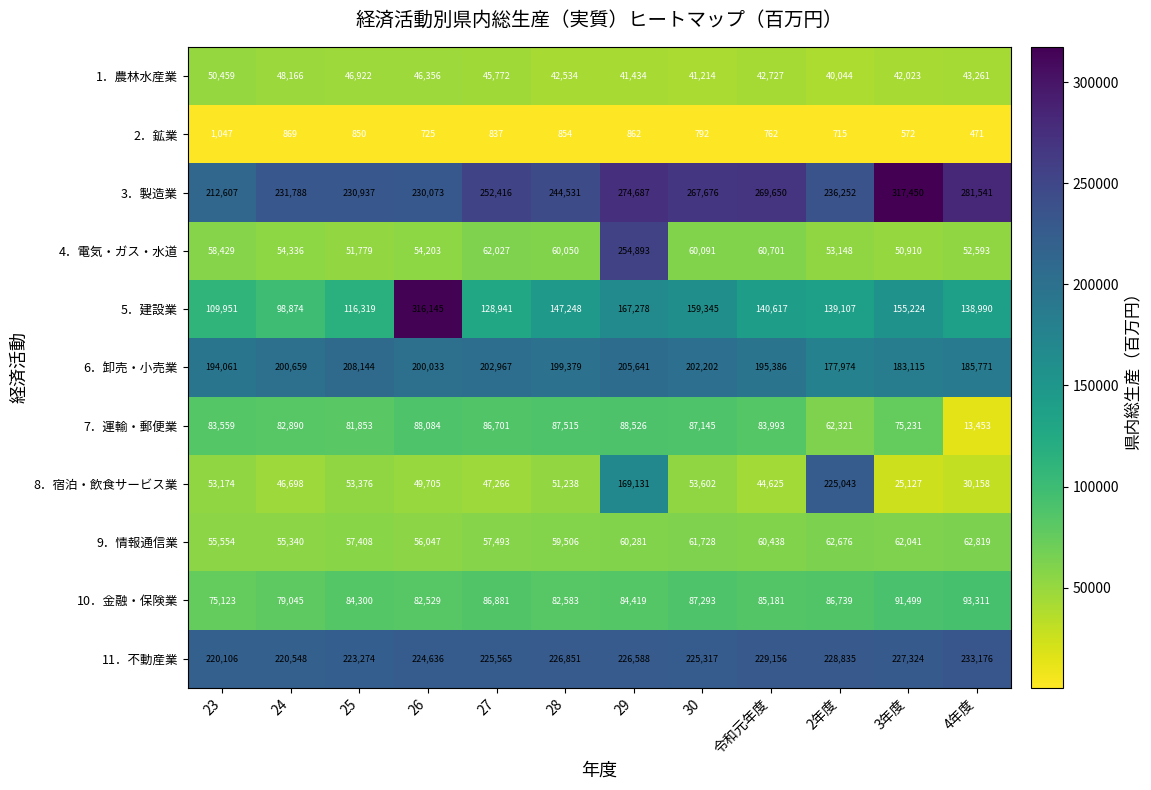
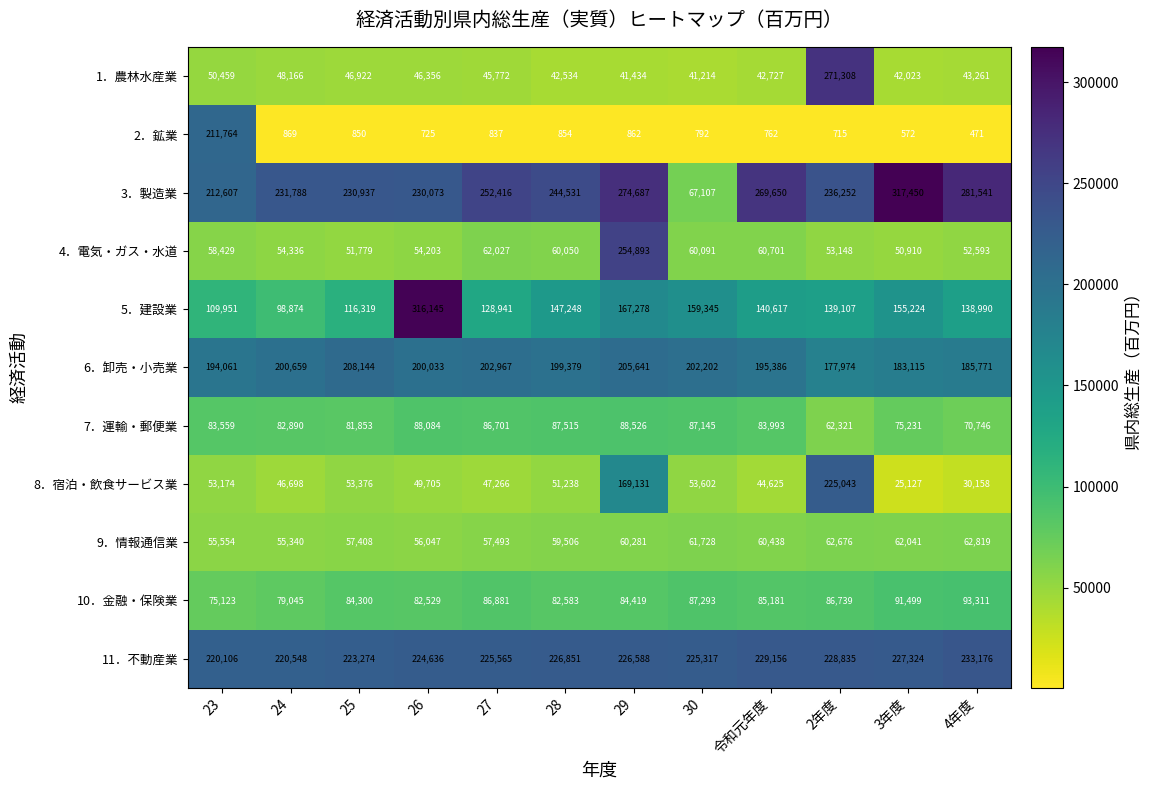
1．農林水産業, 2年度: 40,044 -> 271,308
2．鉱業, 23: 1,047 -> 211,764
3．製造業, 30: 267,676 -> 67,107
7．運輸・郵便業, 4年度: 13,453 -> 70,746
